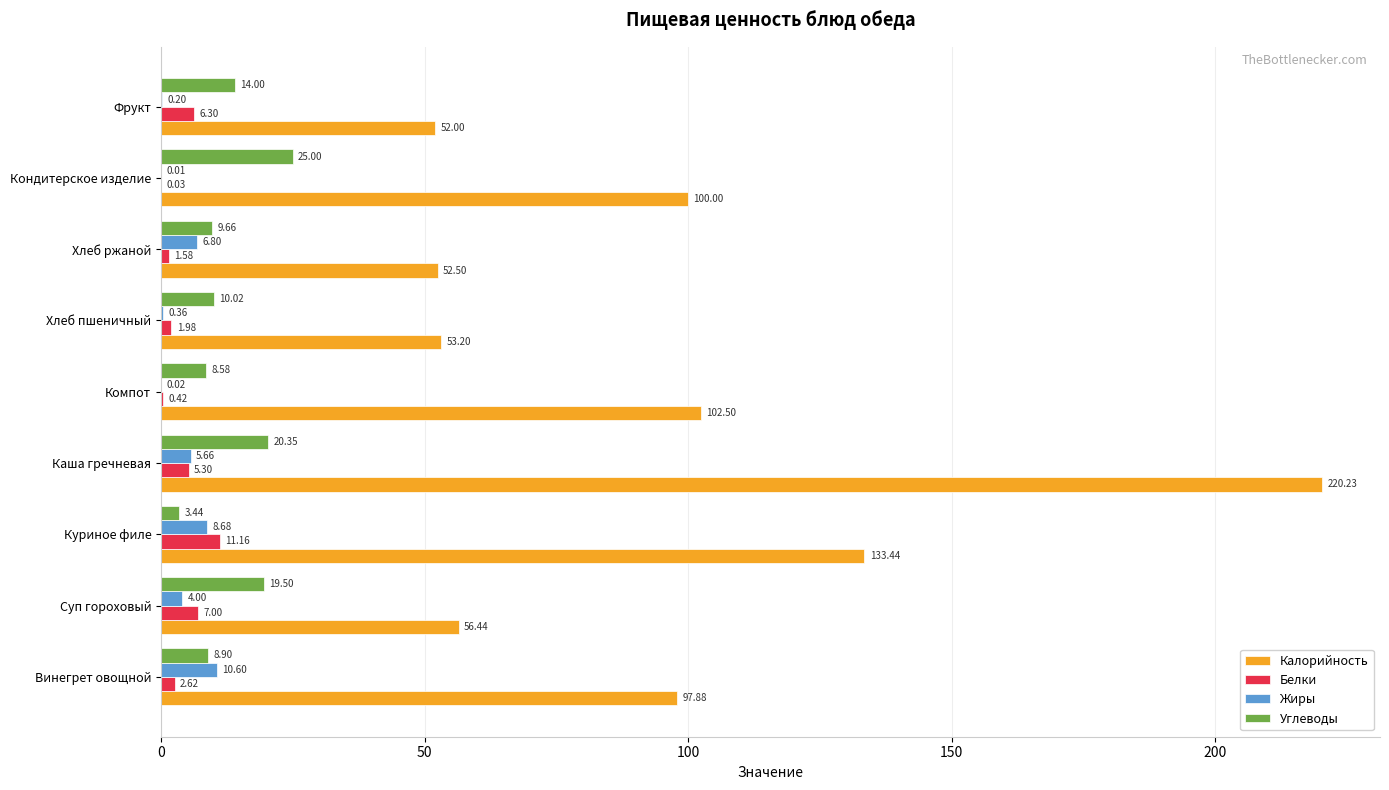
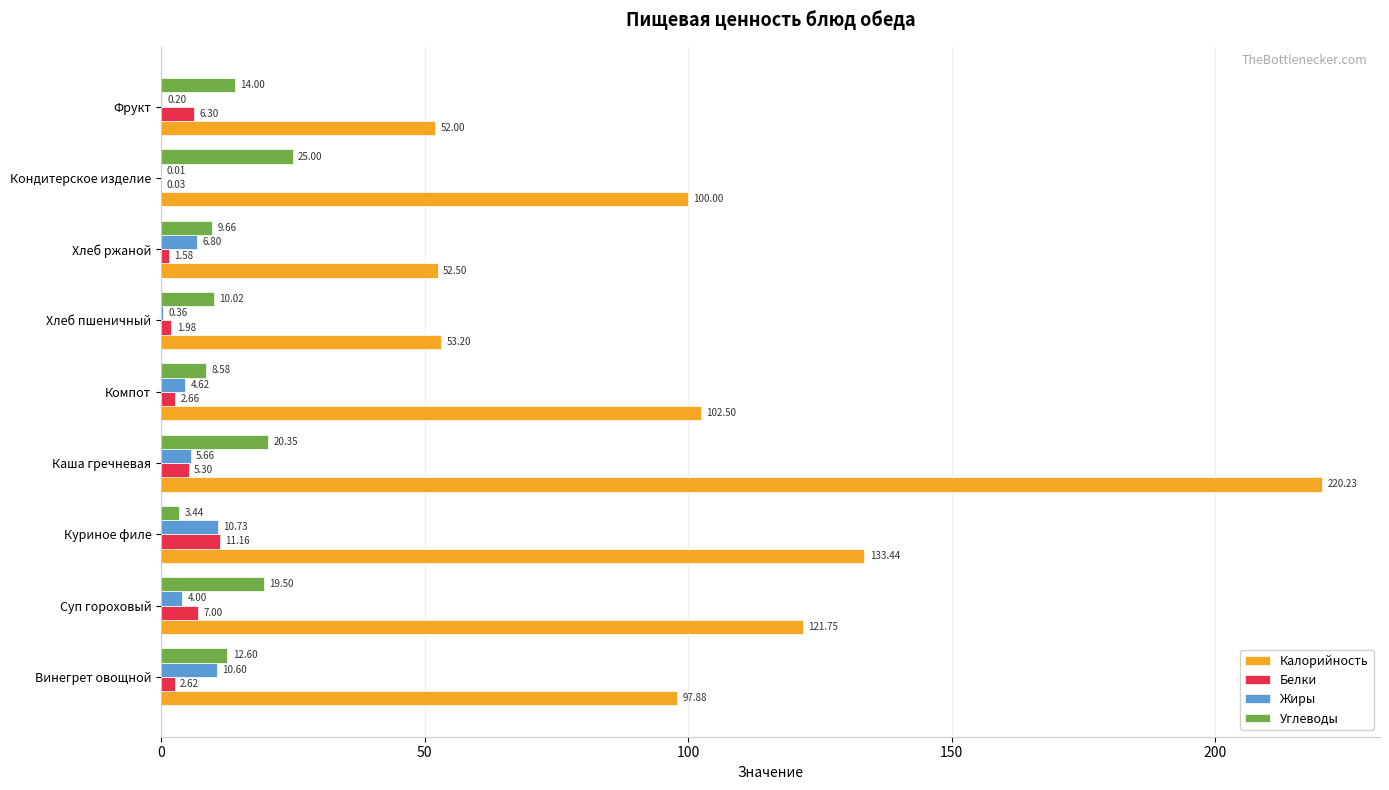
Жиры, Компот: 0.02 -> 4.62
Белки, Компот: 0.42 -> 2.66
Жиры, Куриное филе: 8.68 -> 10.73
Калорийность, Суп гороховый: 56.44 -> 121.75
Углеводы, Винегрет овощной: 8.90 -> 12.60
